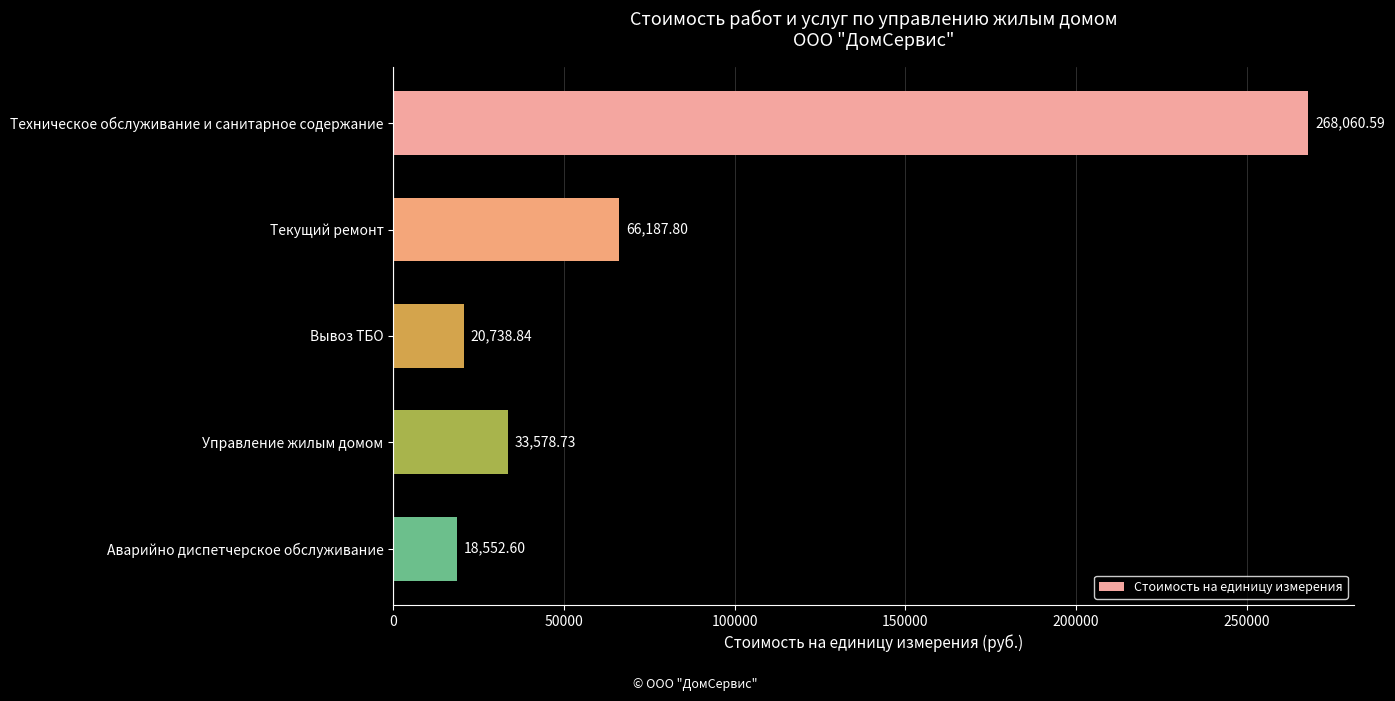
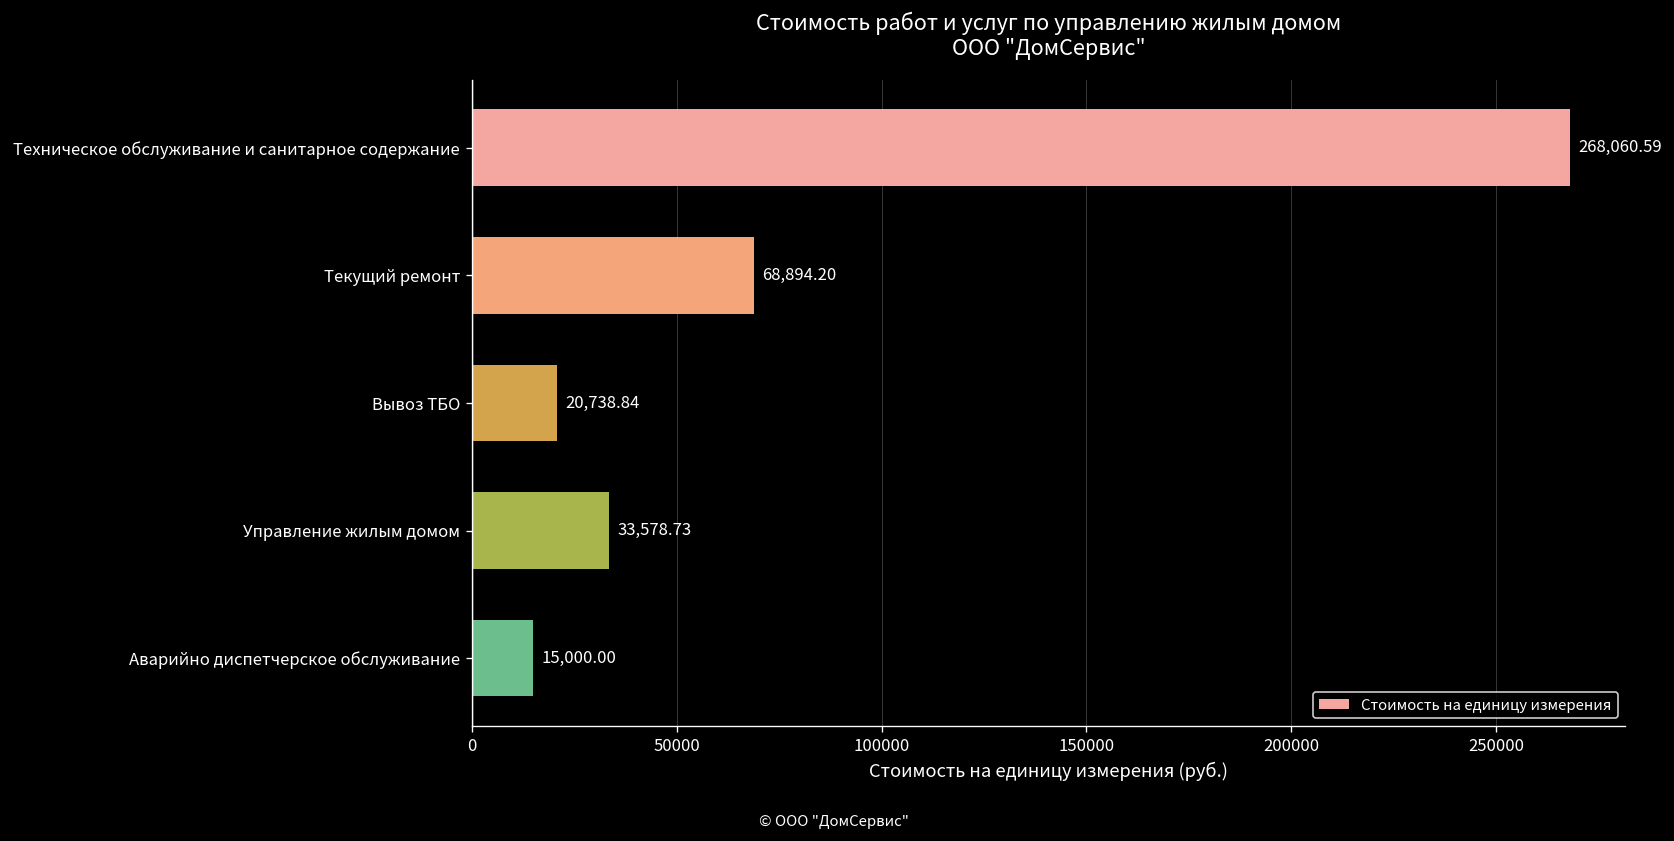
Текущий ремонт: 66,187.80 -> 68,894.20
Аварийно диспетчерское обслуживание: 18,552.60 -> 15,000.00
